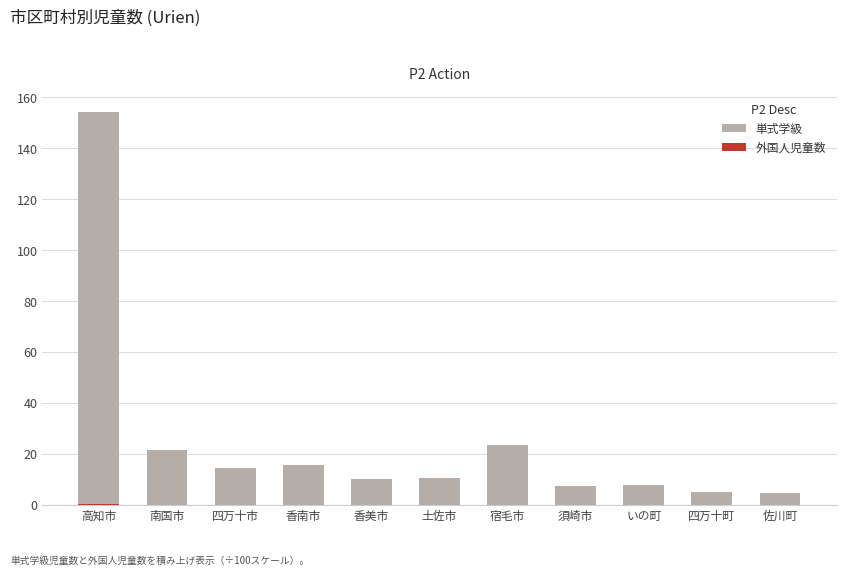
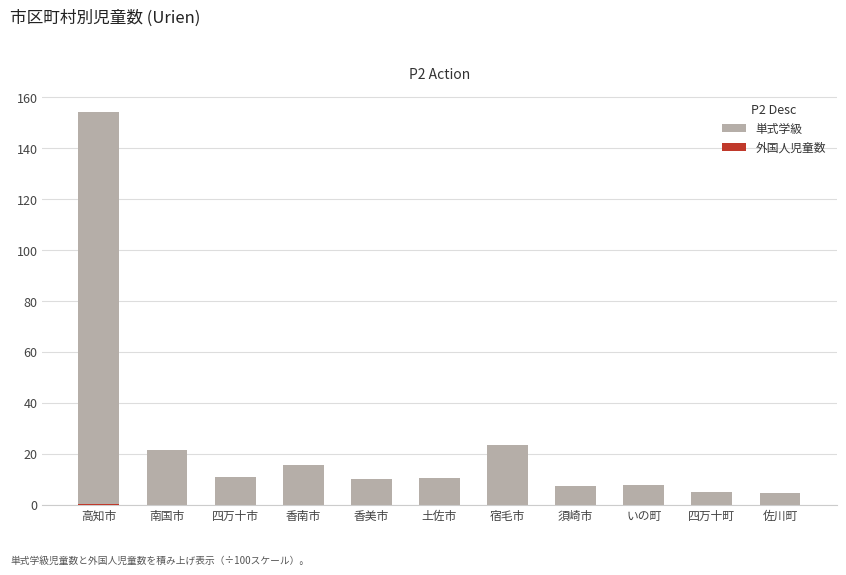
単式学級, 四万十市: 14 -> 11
